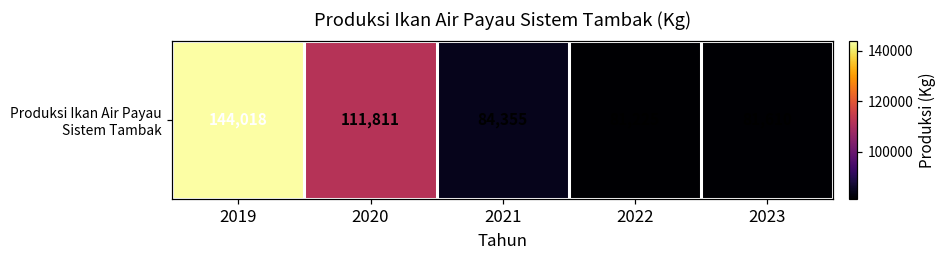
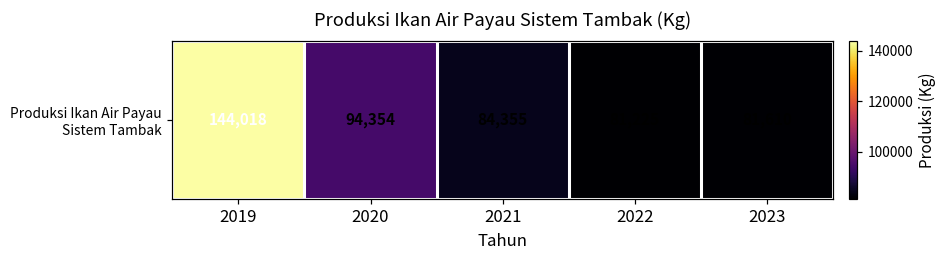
Produksi Ikan Air Payau Sistem Tambak, 2020: 111,811 -> 94,354
